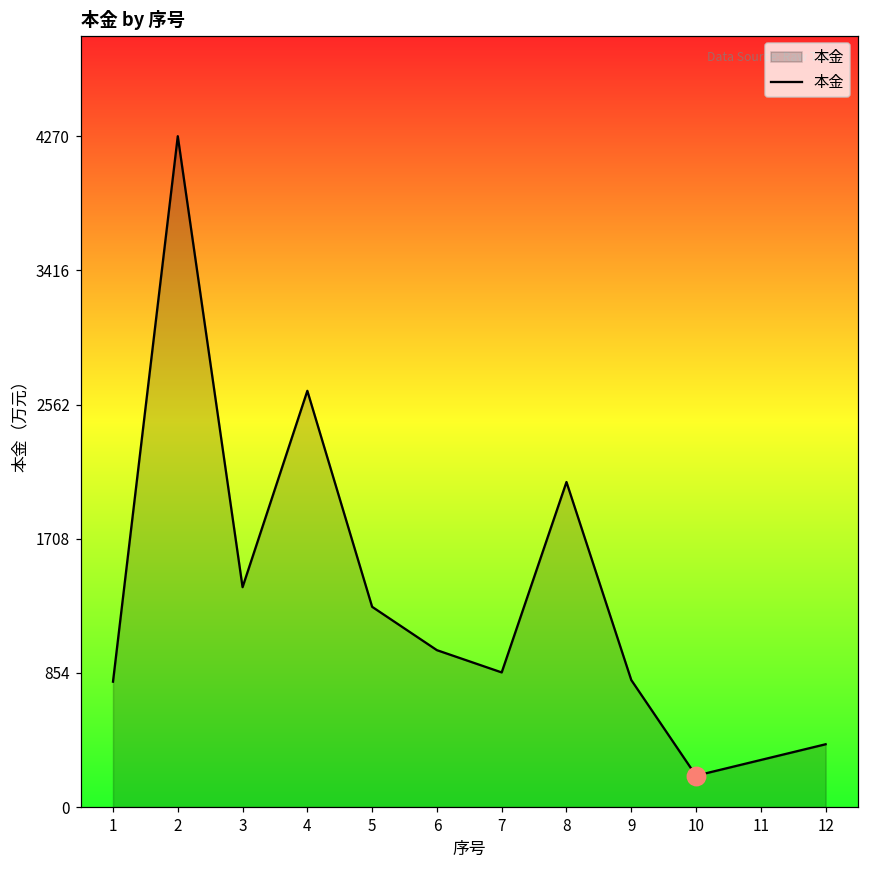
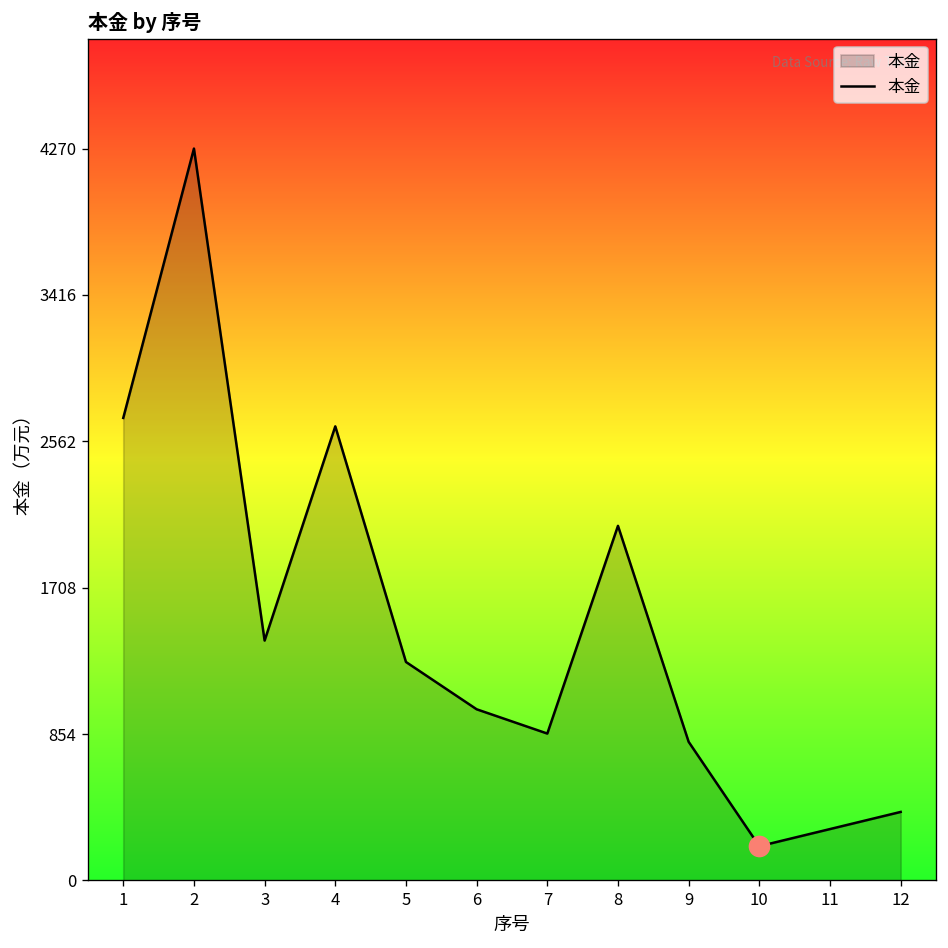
本金, 1: 800 -> 2700
